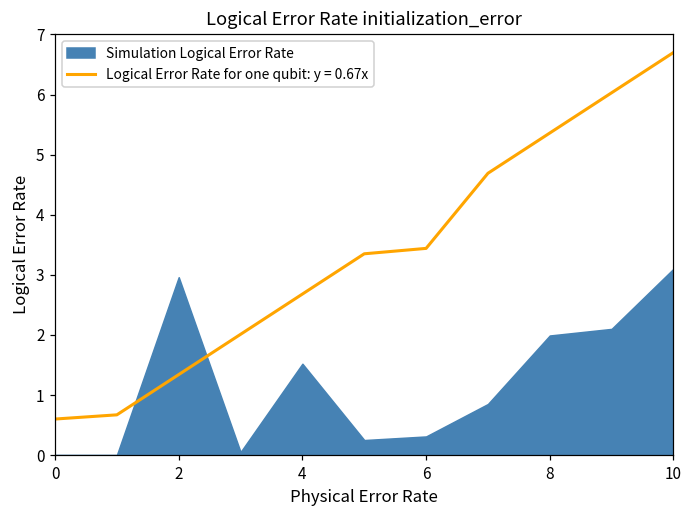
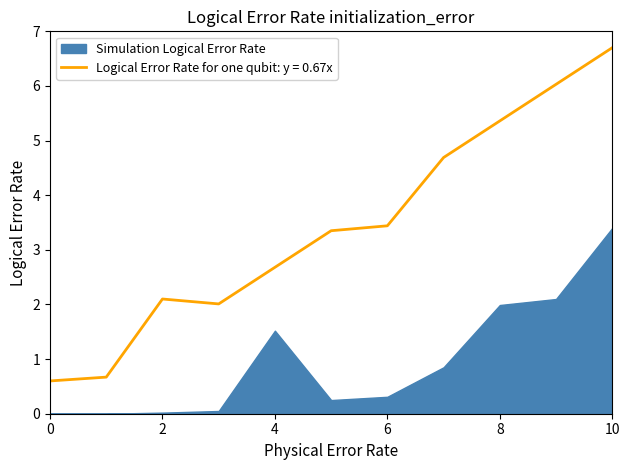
Logical Error Rate for one qubit: y = 0.67x, 2: 1.3 -> 2.1
Simulation Logical Error Rate, 2: 3.0 -> 0.0
Simulation Logical Error Rate, 10: 3.1 -> 3.4
